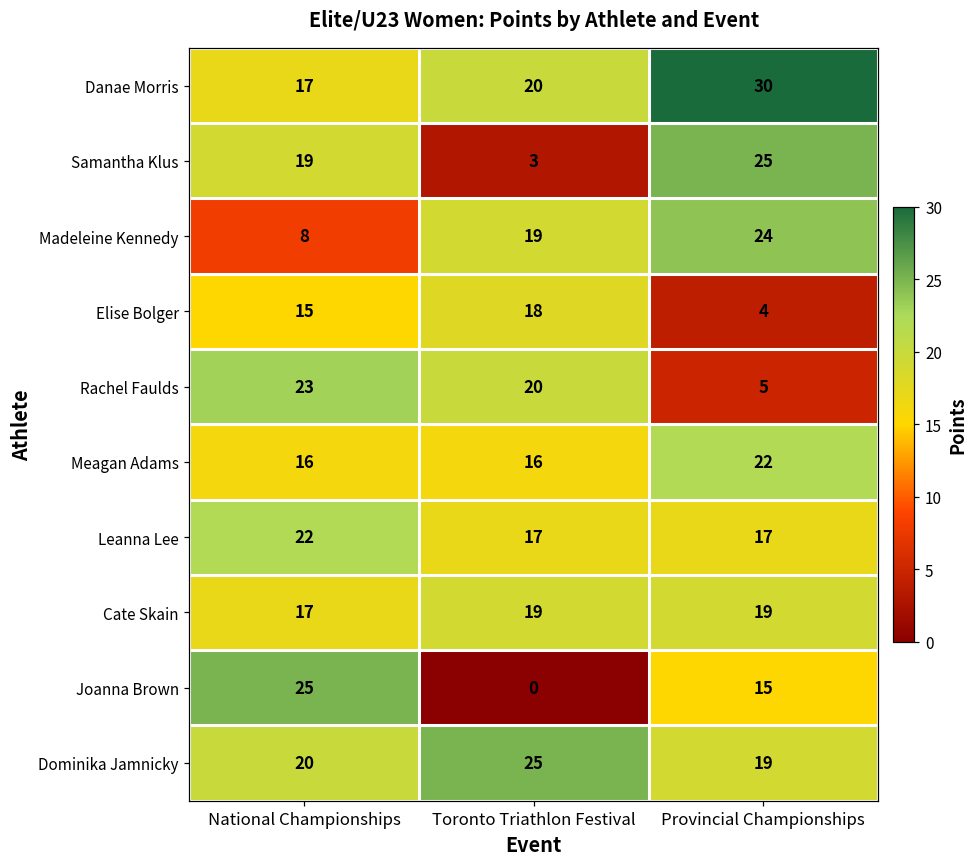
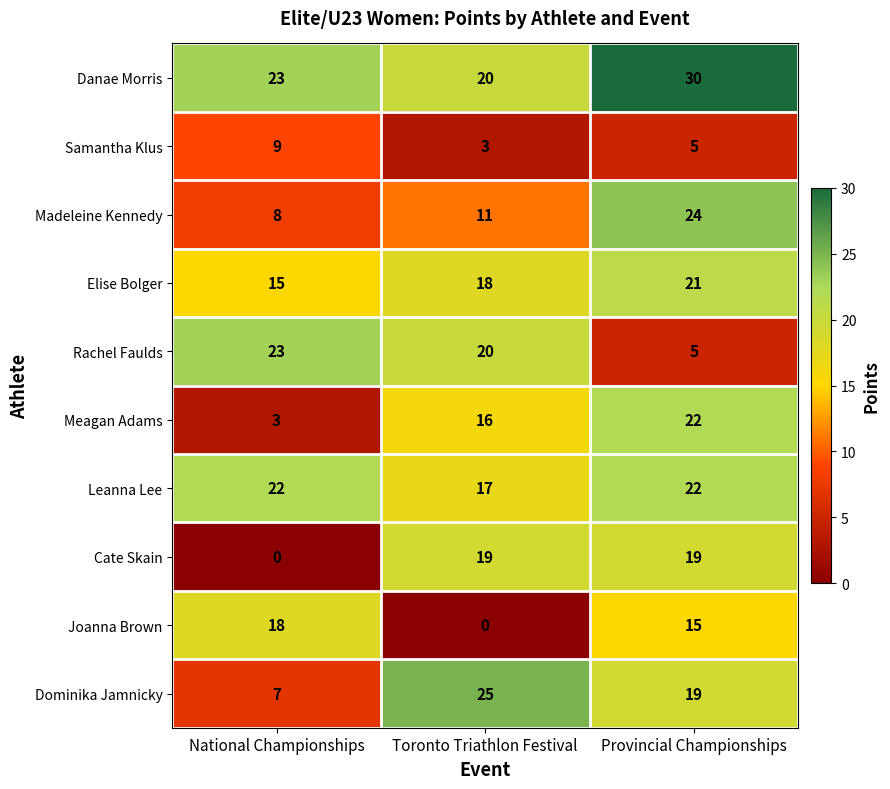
Danae Morris, National Championships: 17 -> 23
Samantha Klus, National Championships: 19 -> 9
Samantha Klus, Provincial Championships: 25 -> 5
Madeleine Kennedy, Toronto Triathlon Festival: 19 -> 11
Elise Bolger, Provincial Championships: 4 -> 21
Meagan Adams, National Championships: 16 -> 3
Leanna Lee, Provincial Championships: 17 -> 22
Cate Skain, National Championships: 17 -> 0
Joanna Brown, National Championships: 25 -> 18
Dominika Jamnicky, National Championships: 20 -> 7
